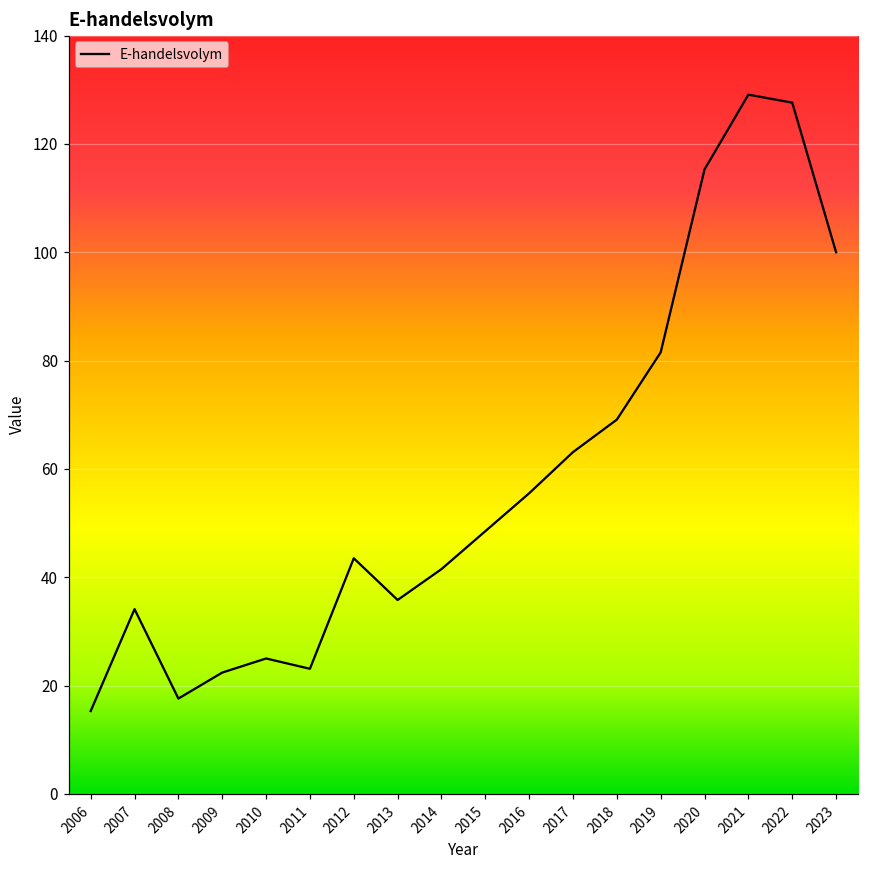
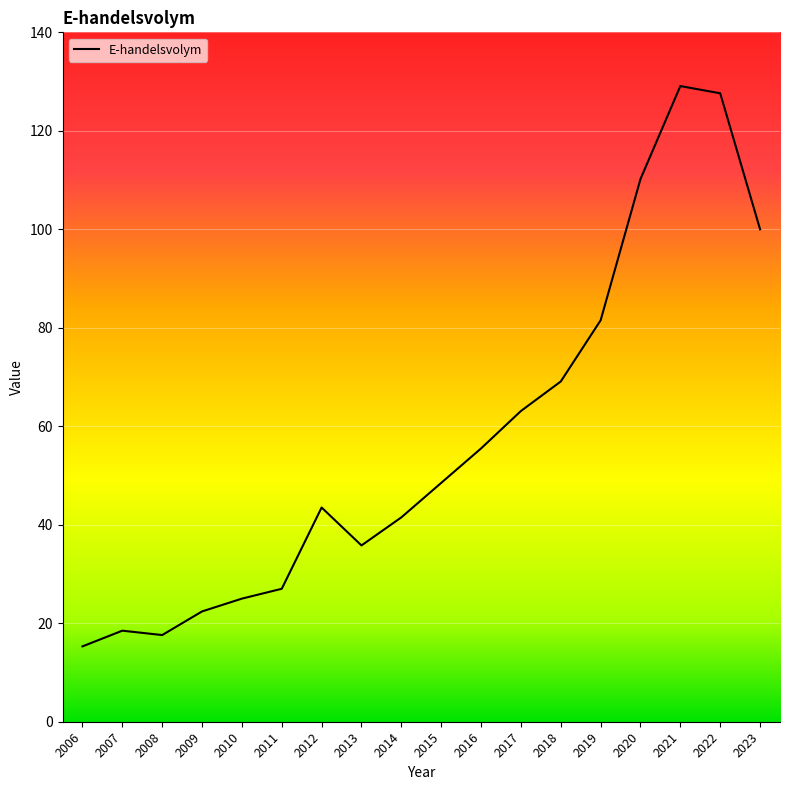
2007: 34 -> 18
2011: 23 -> 27
2020: 115 -> 110
